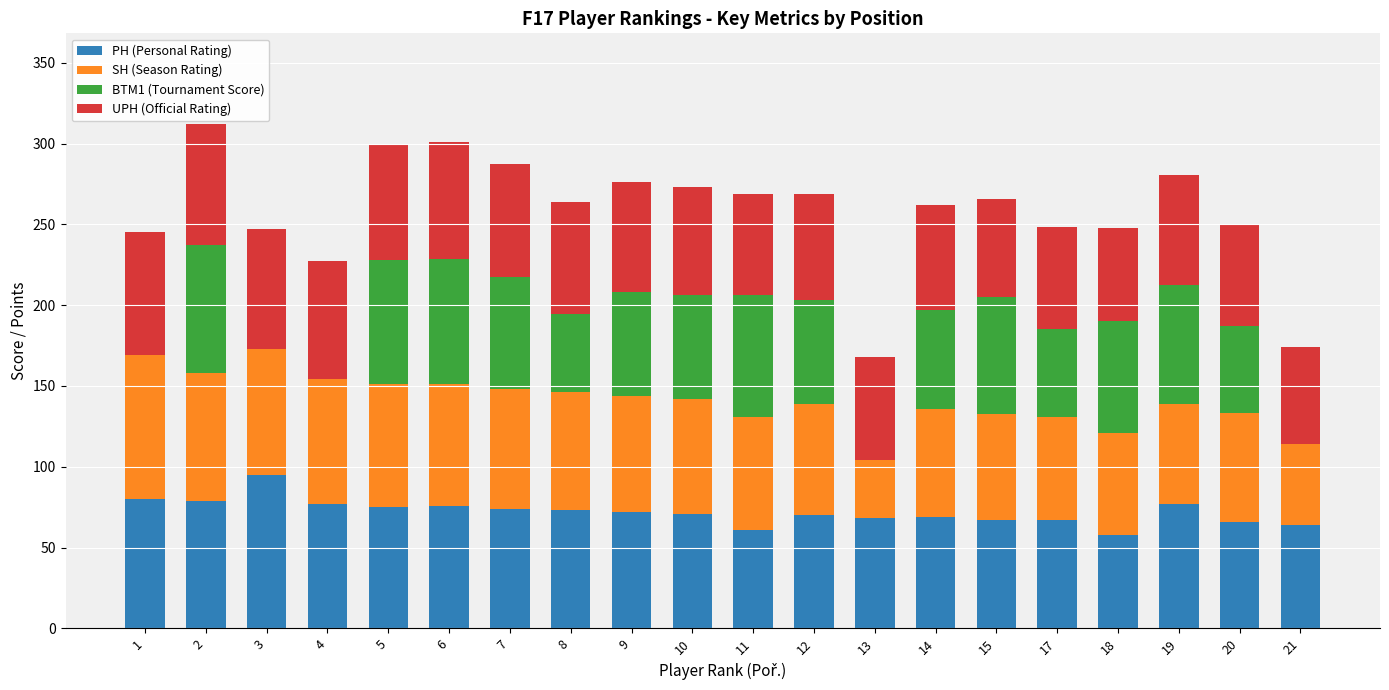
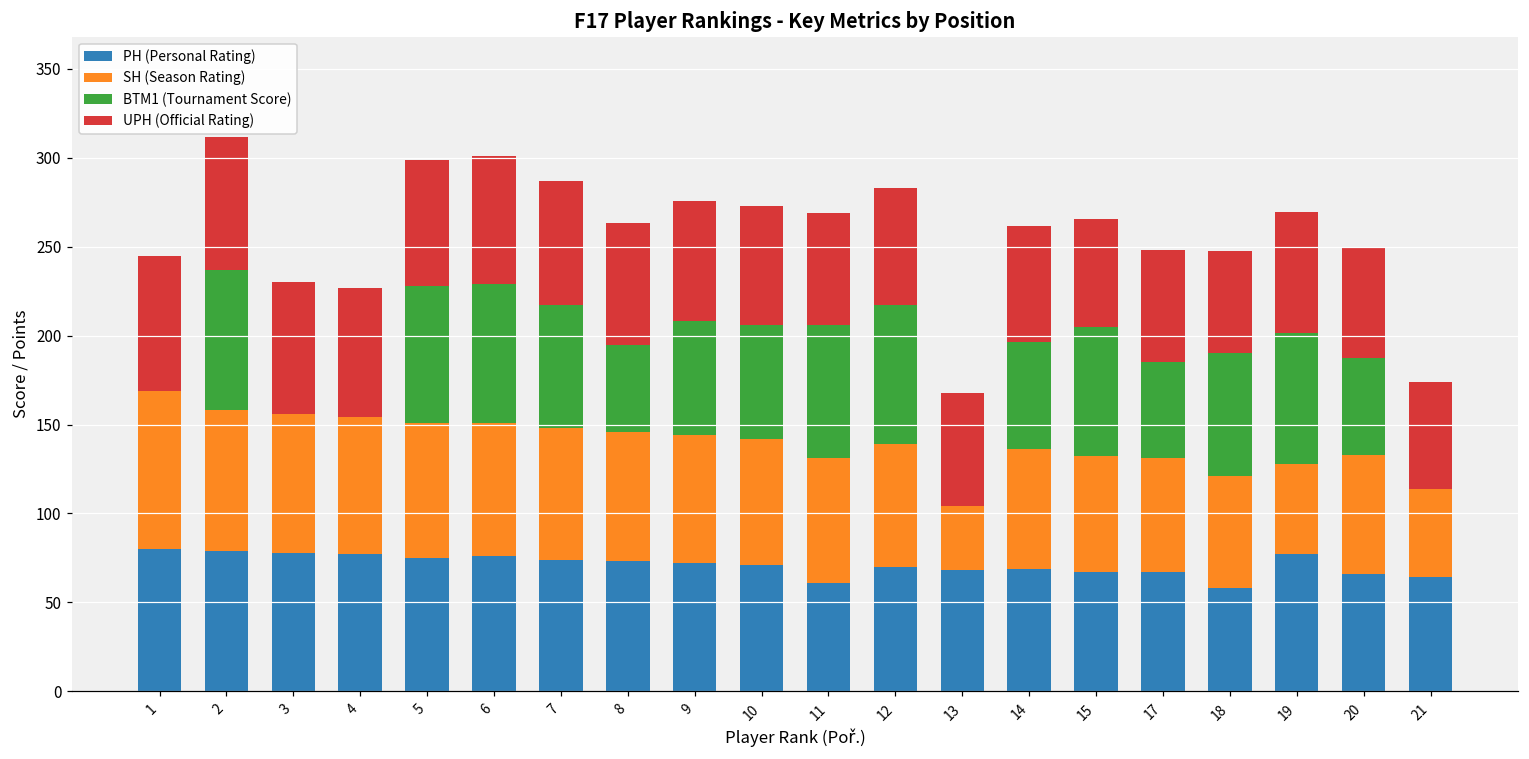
PH (Personal Rating), 3: 95 -> 78
BTM1 (Tournament Score), 12: 64 -> 78
SH (Season Rating), 19: 62 -> 51
